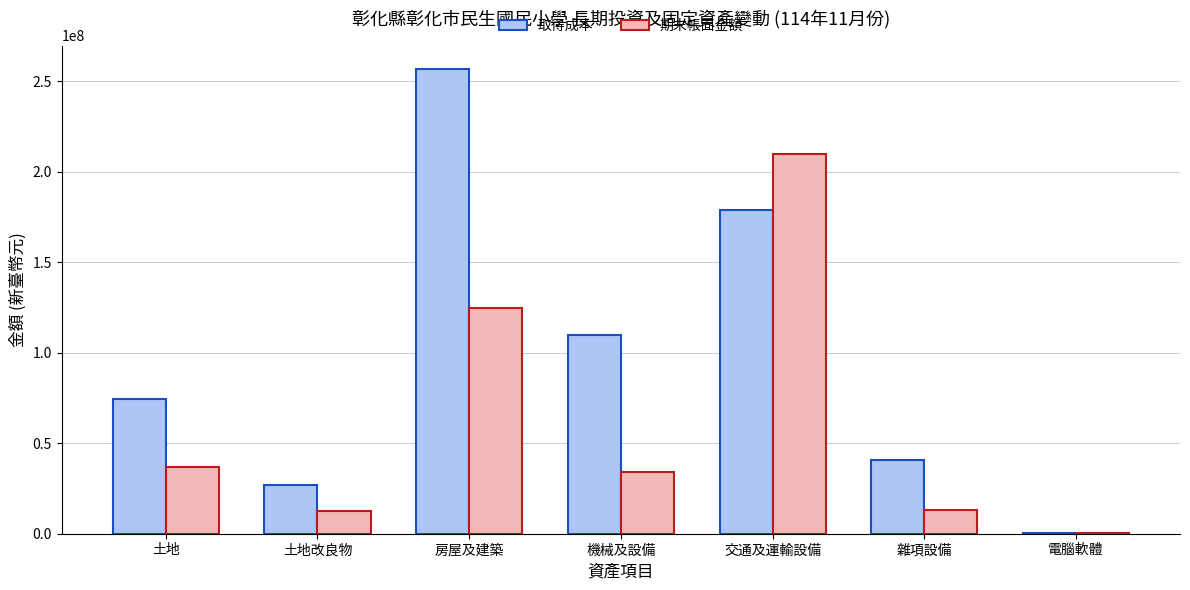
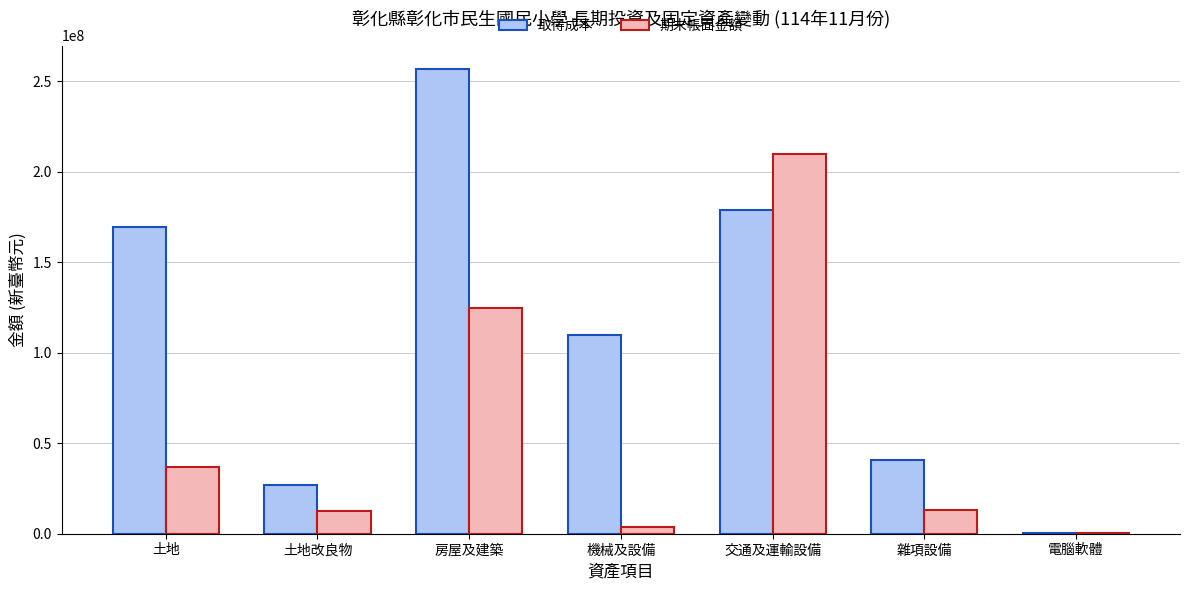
取得成本, 土地: 74000000 -> 169000000
期末帳面金額, 機械及設備: 34000000 -> 4000000
